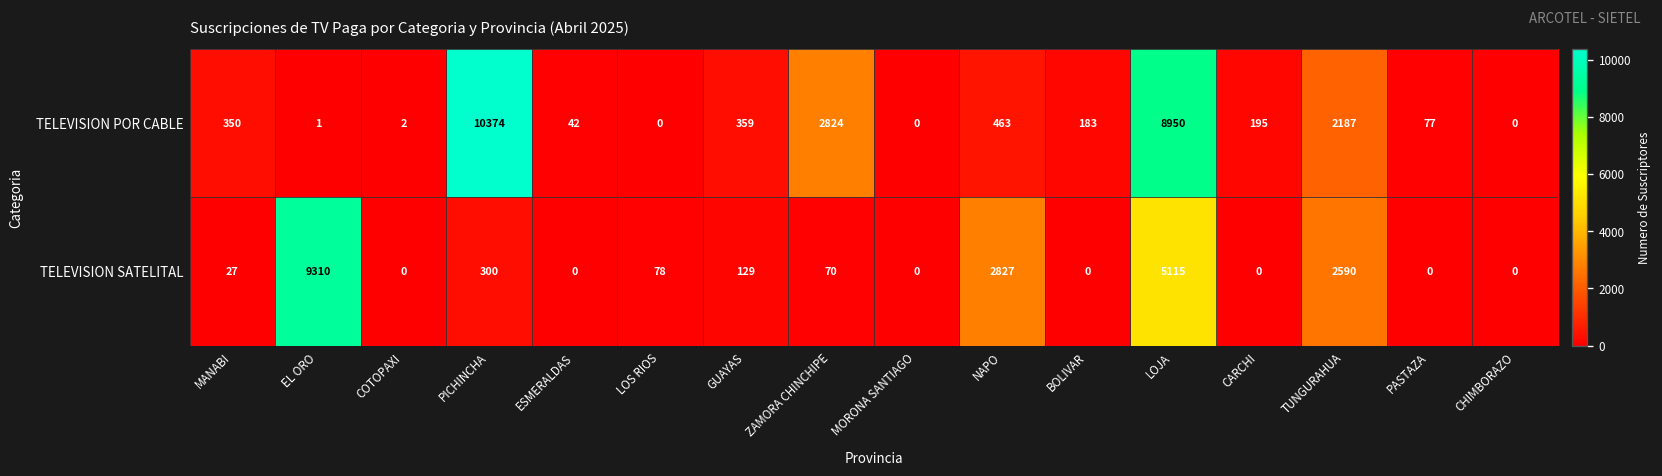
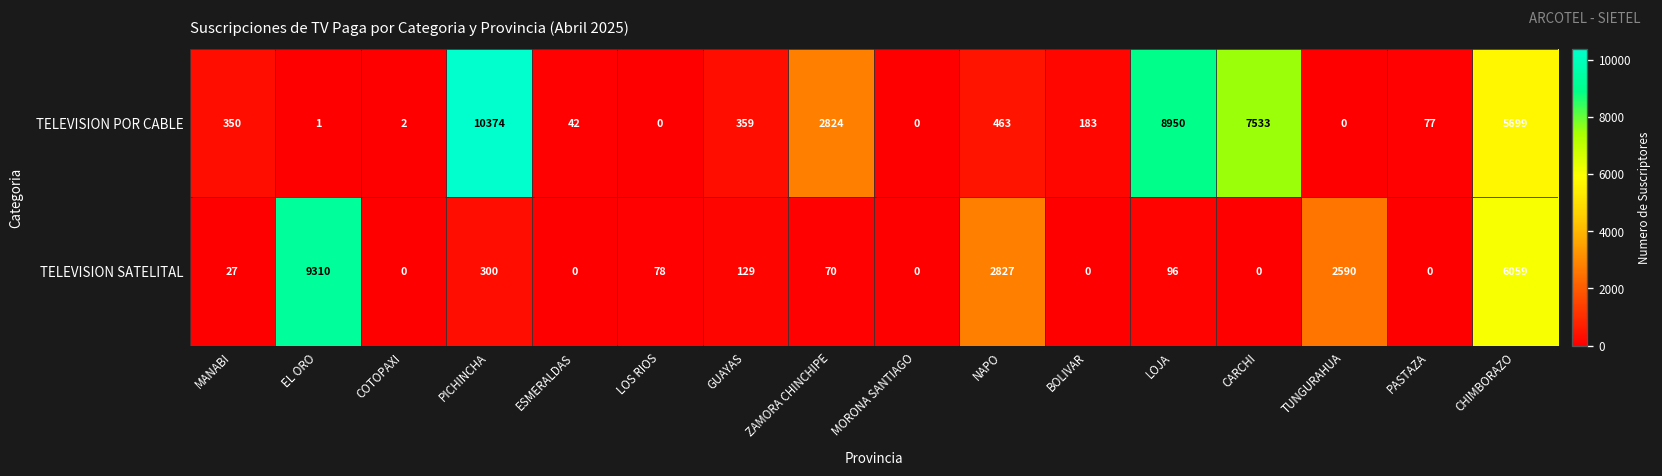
TELEVISION POR CABLE, CARCHI: 195 -> 7533
TELEVISION POR CABLE, TUNGURAHUA: 2187 -> 0
TELEVISION POR CABLE, CHIMBORAZO: 0 -> 5699
TELEVISION SATELITAL, LOJA: 5115 -> 96
TELEVISION SATELITAL, CHIMBORAZO: 0 -> 6059
